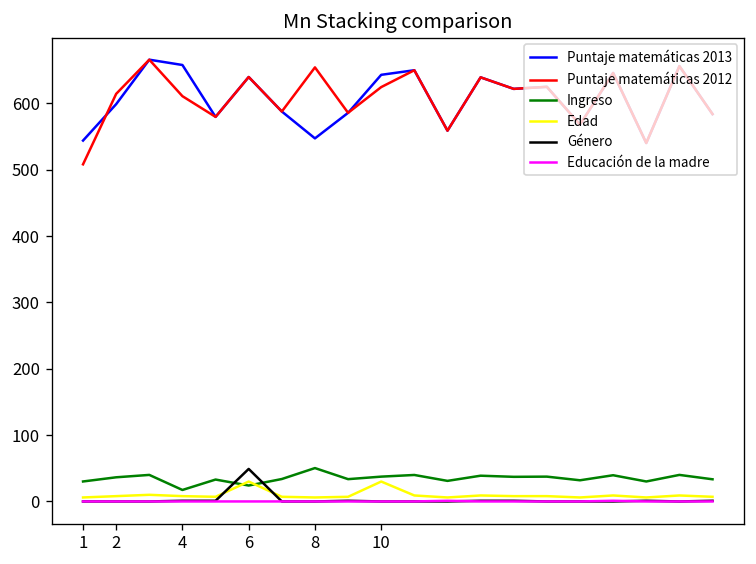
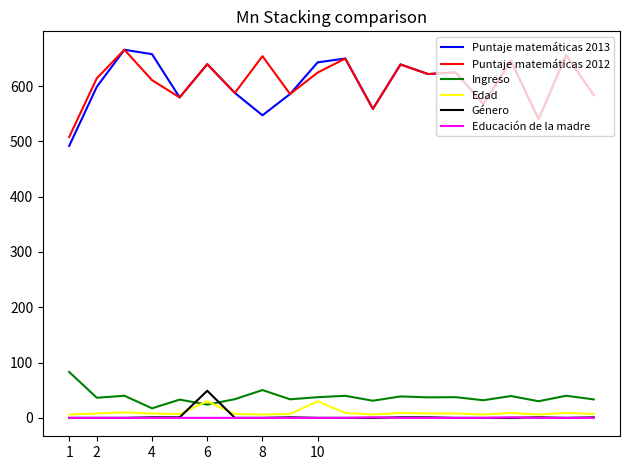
Puntaje matemáticas 2013, 1: 540 -> 490
Ingreso, 1: 30 -> 80
